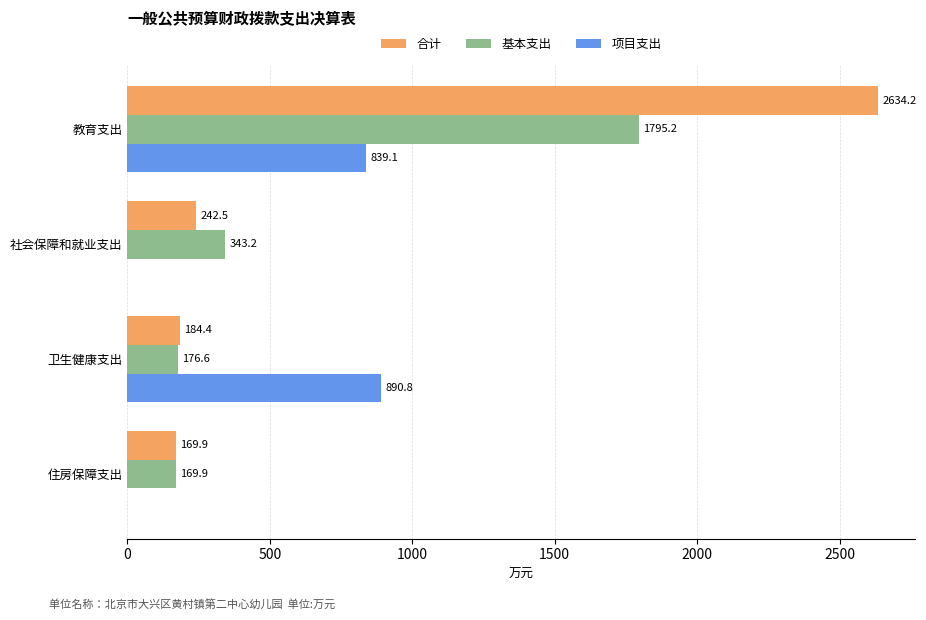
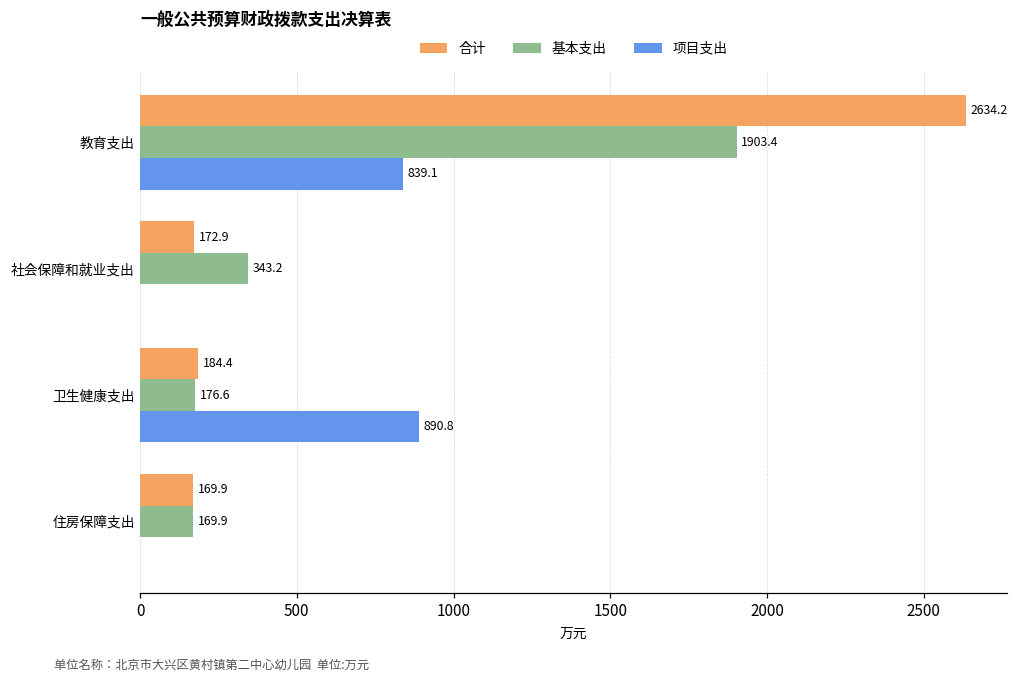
基本支出, 教育支出: 1795.2 -> 1903.4
合计, 社会保障和就业支出: 242.5 -> 172.9
